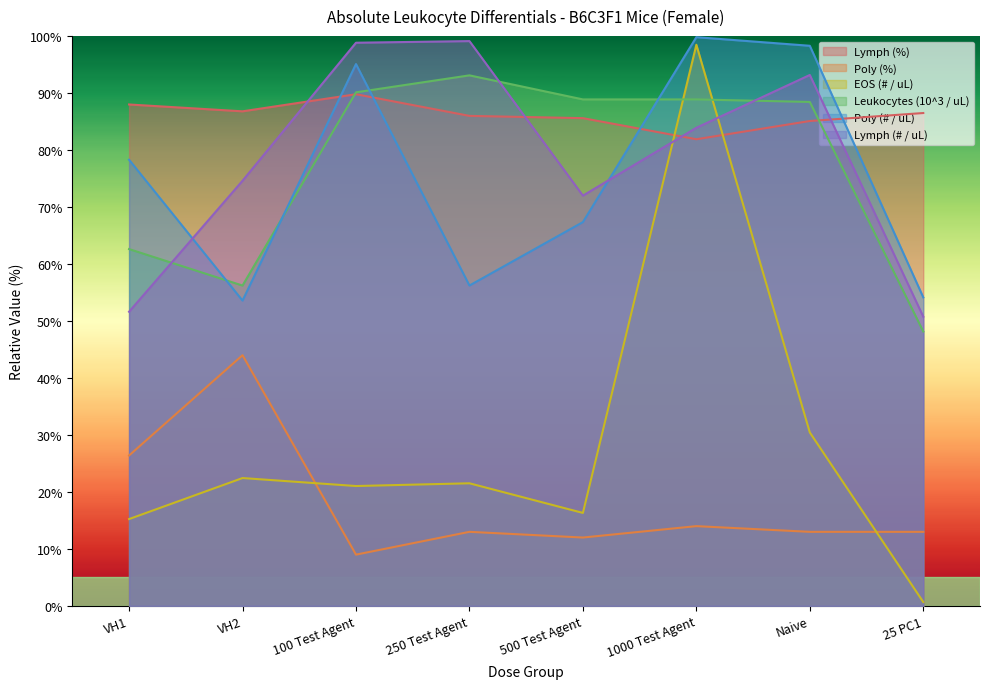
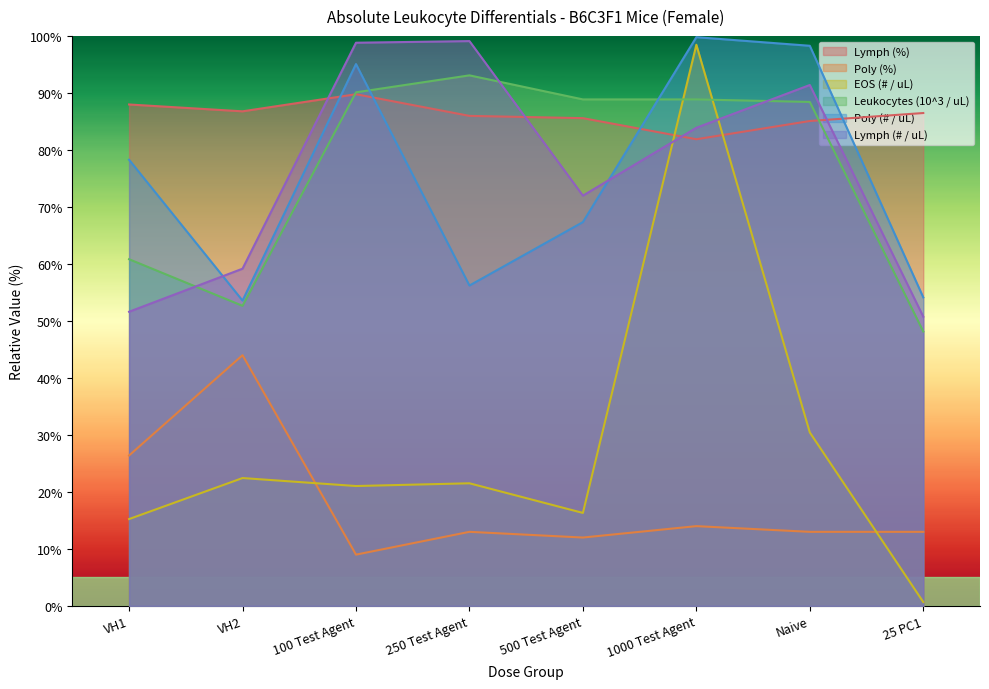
Leukocytes (10^3 / uL), VH1: 63% -> 61%
Leukocytes (10^3 / uL), VH2: 56% -> 53%
Lymph (# / uL), VH2: 75% -> 59%
Lymph (# / uL), Naive: 93% -> 91%
